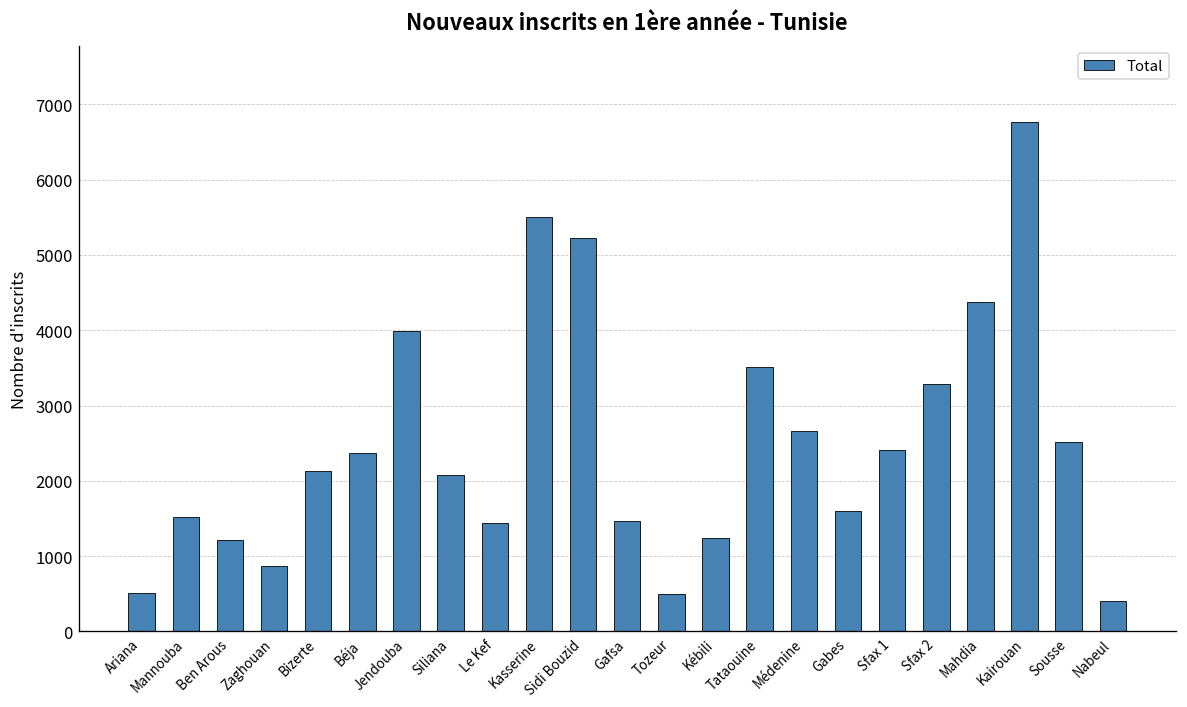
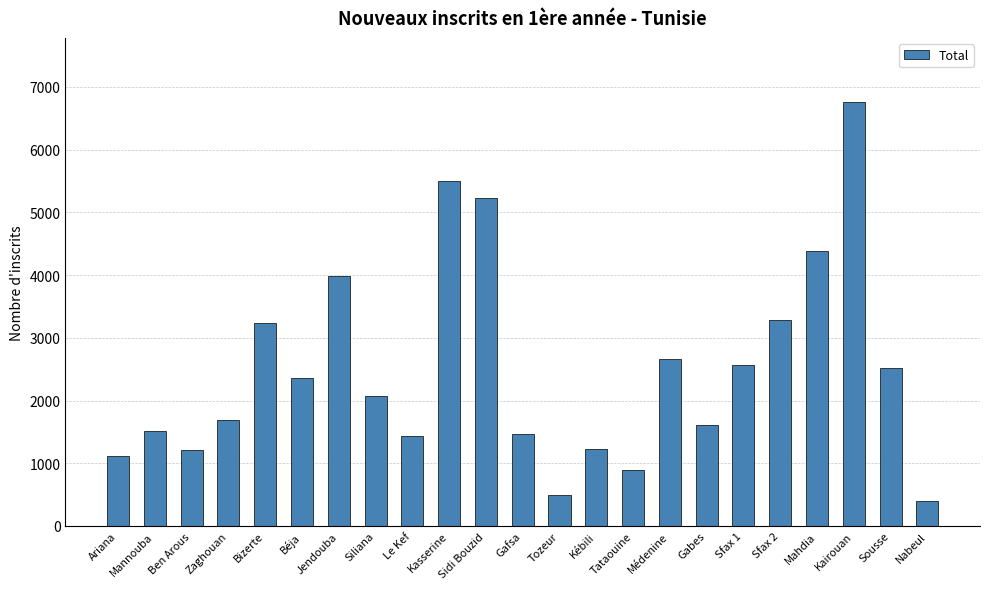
Ariana: 500 -> 1100
Zaghouan: 900 -> 1700
Bizerte: 2100 -> 3200
Tataouine: 3500 -> 900
Sfax 1: 2400 -> 2600
